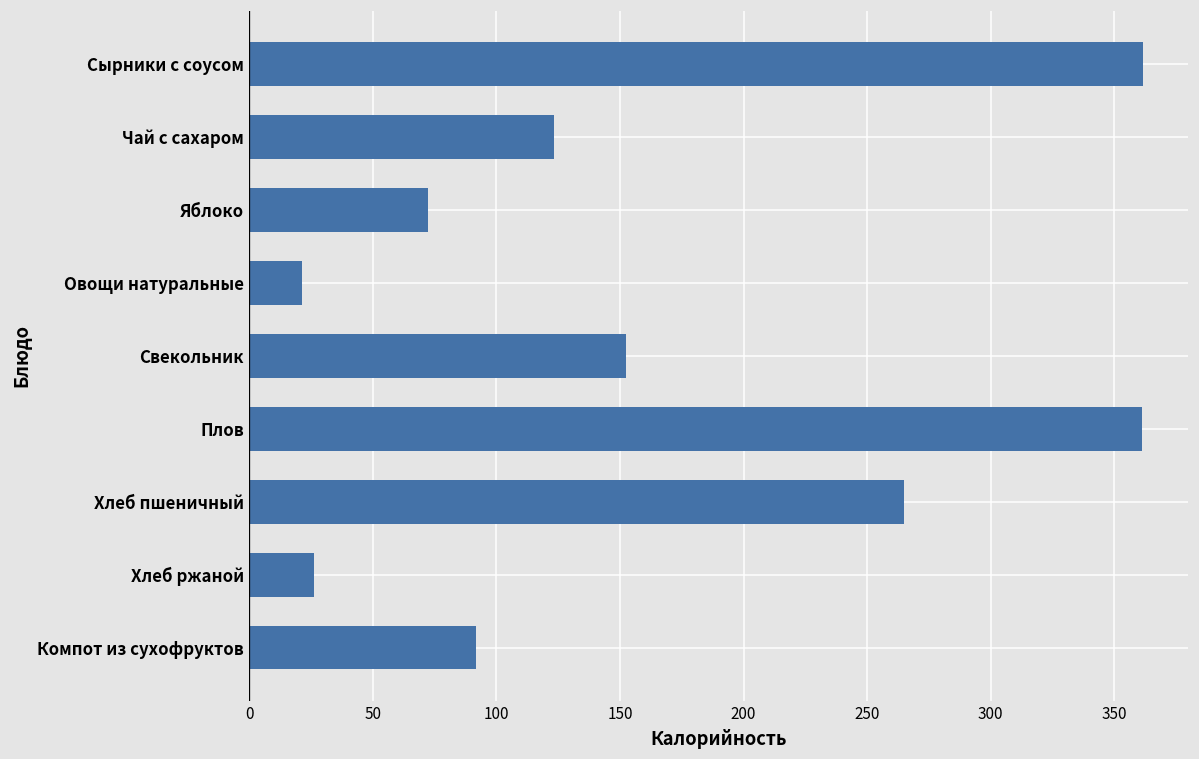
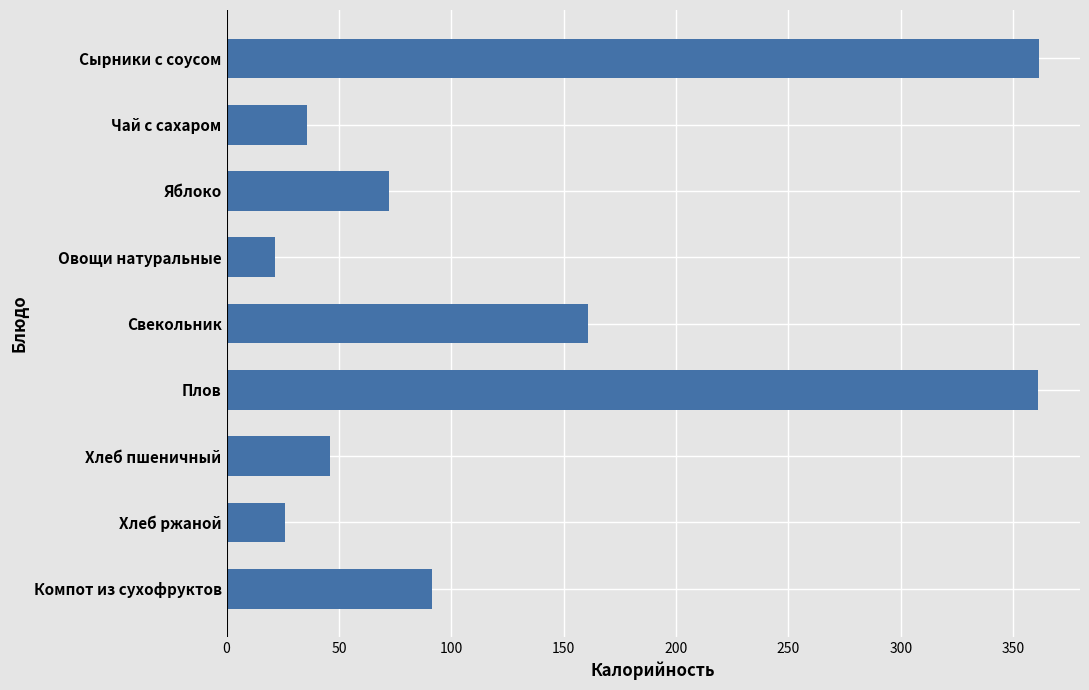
Чай с сахаром: 123 -> 36
Свекольник: 153 -> 161
Хлеб пшеничный: 265 -> 46
